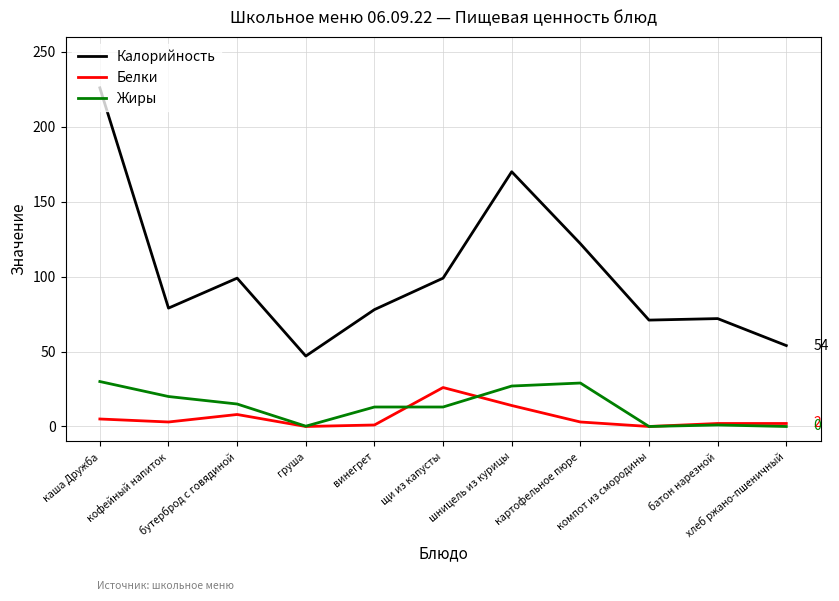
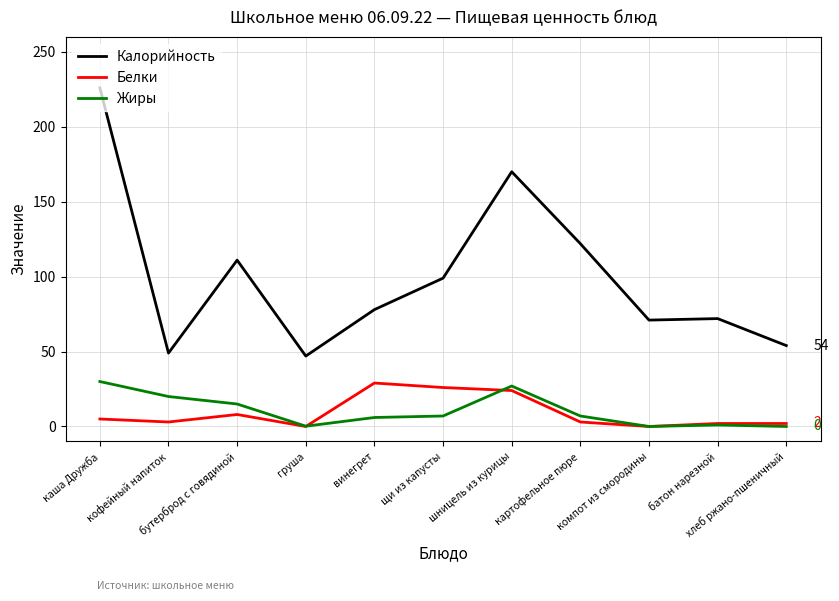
Калорийность, кофейный напиток: 79 -> 49
Калорийность, бутерброд с говядиной: 99 -> 111
Белки, винегрет: 1 -> 29
Жиры, винегрет: 13 -> 6
Жиры, щи из капусты: 13 -> 7
Белки, шницель из курицы: 14 -> 24
Жиры, картофельное пюре: 29 -> 7
